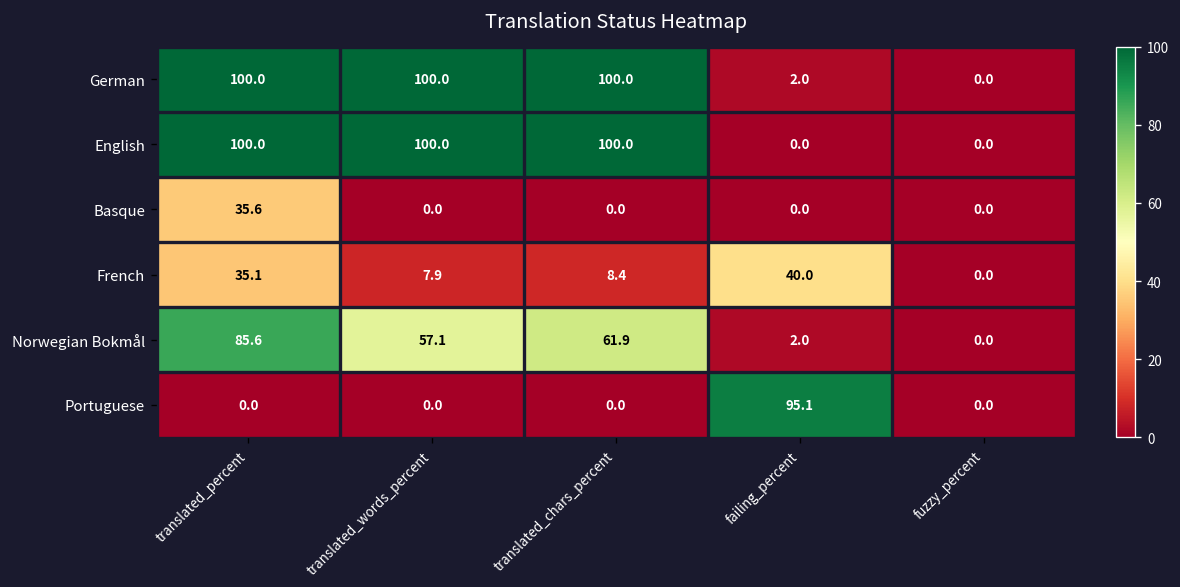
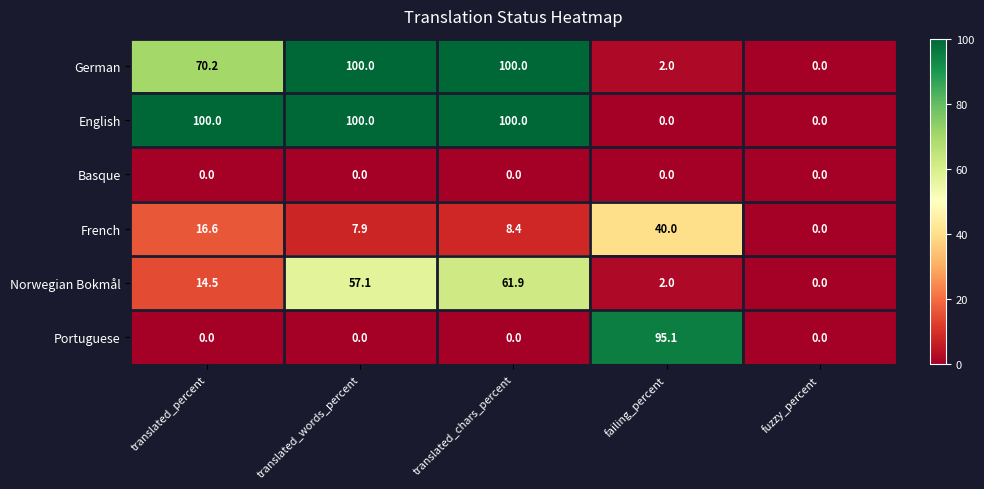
German, translated_percent: 100.0 -> 70.2
Basque, translated_percent: 35.6 -> 0.0
French, translated_percent: 35.1 -> 16.6
Norwegian Bokmål, translated_percent: 85.6 -> 14.5
